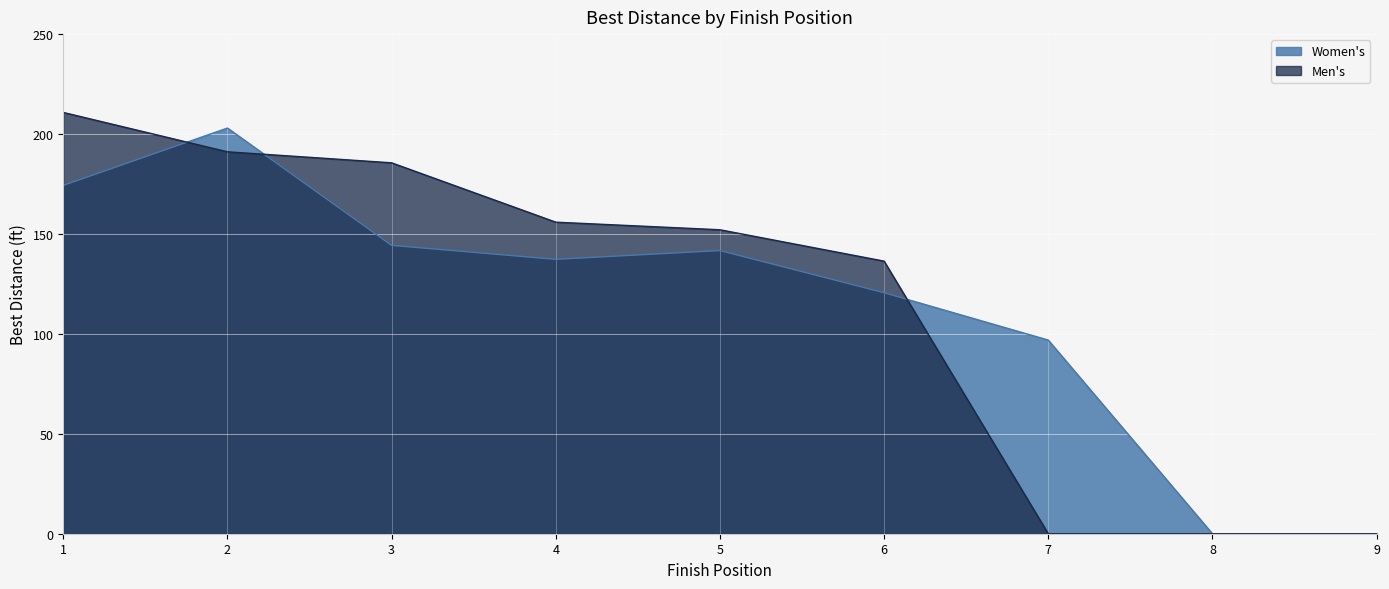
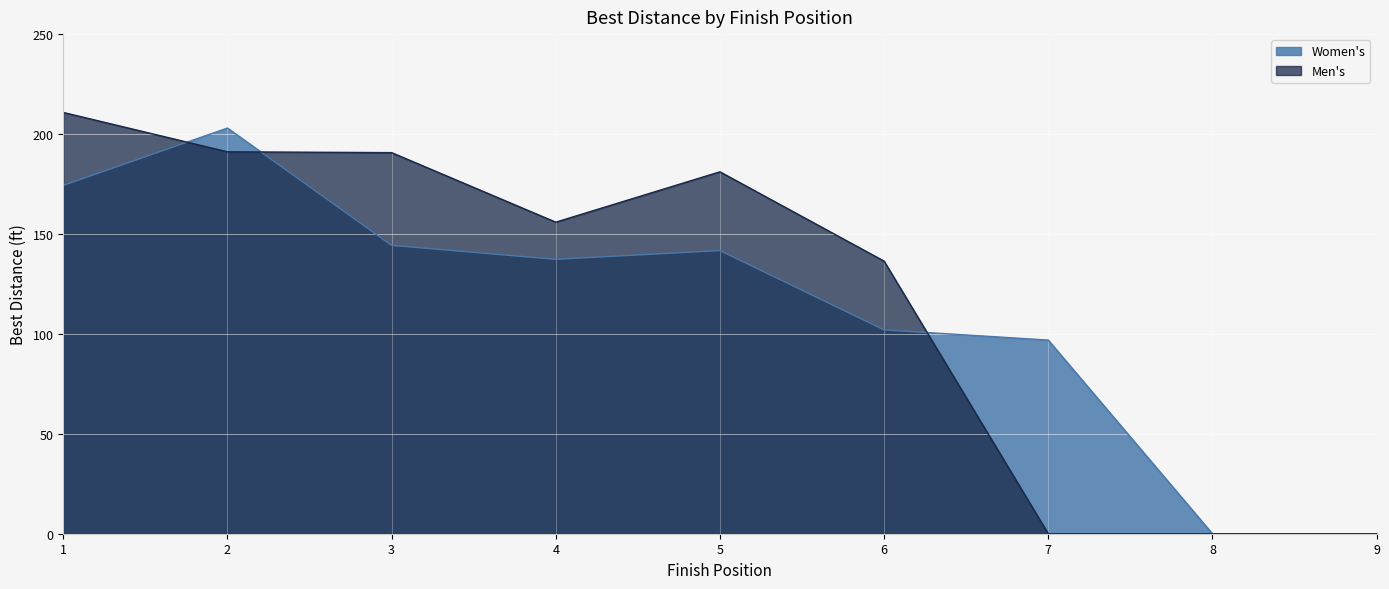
Men's, 3: 186 -> 191
Men's, 5: 152 -> 181
Women's, 6: 121 -> 102
